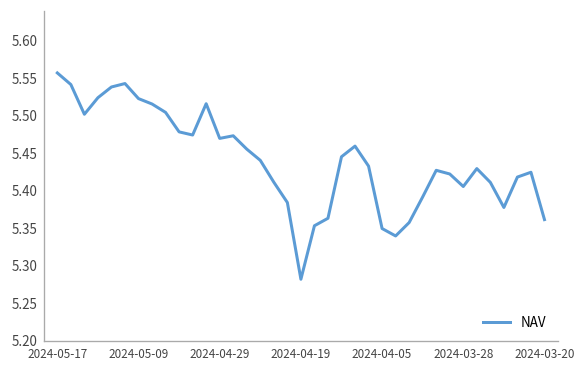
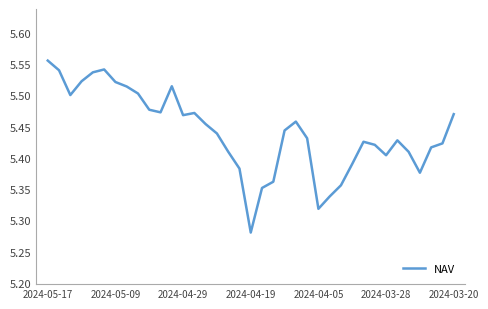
2024-04-05: 5.35 -> 5.32
2024-03-20: 5.36 -> 5.47
